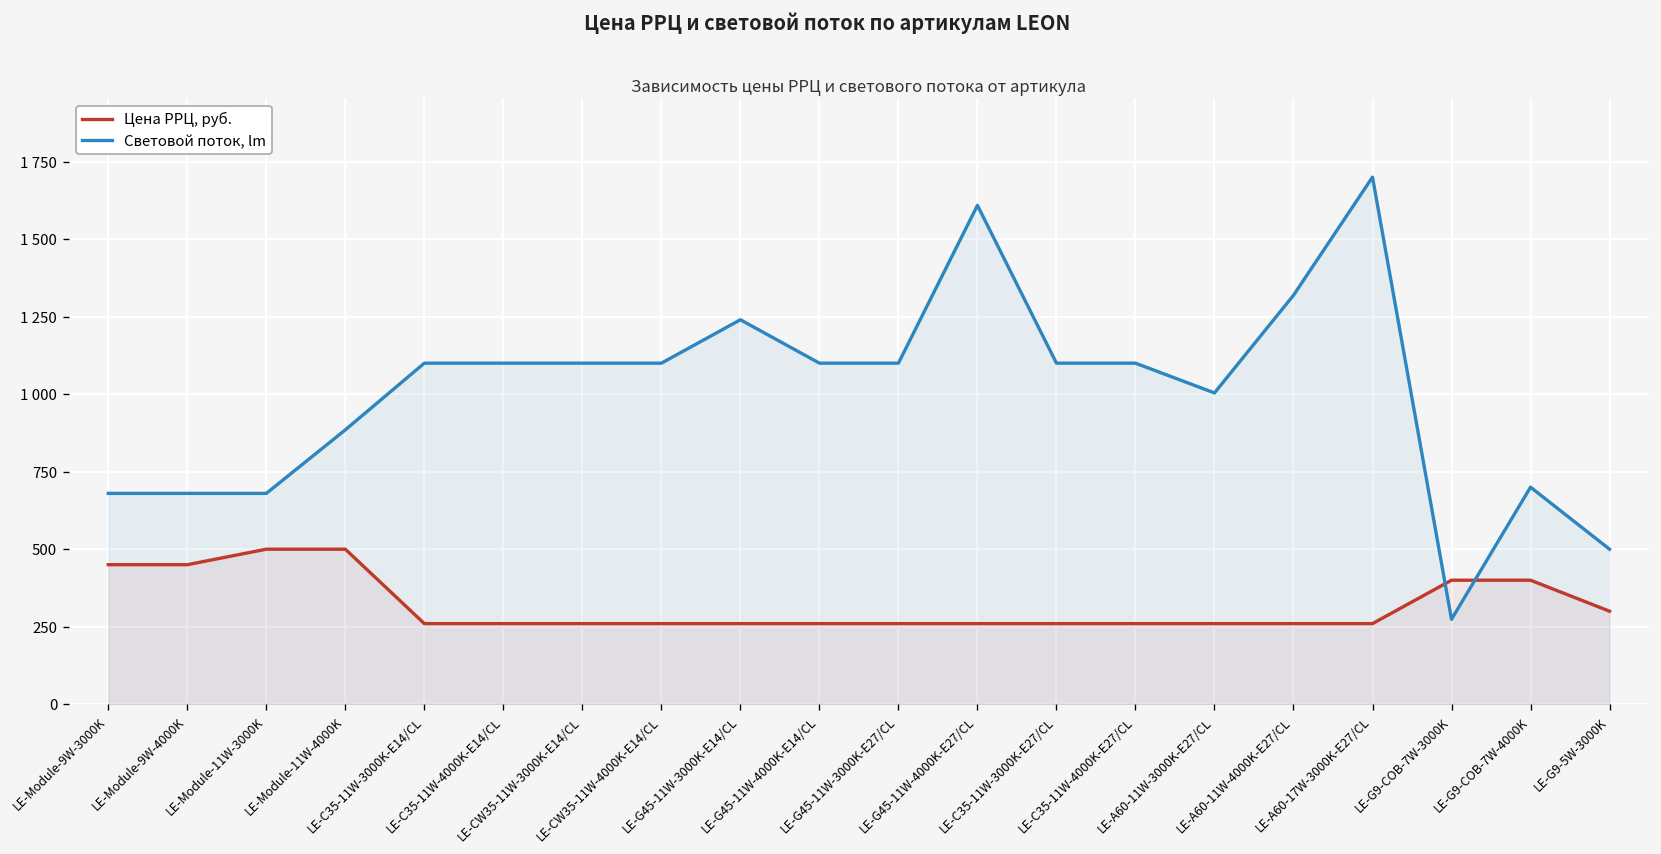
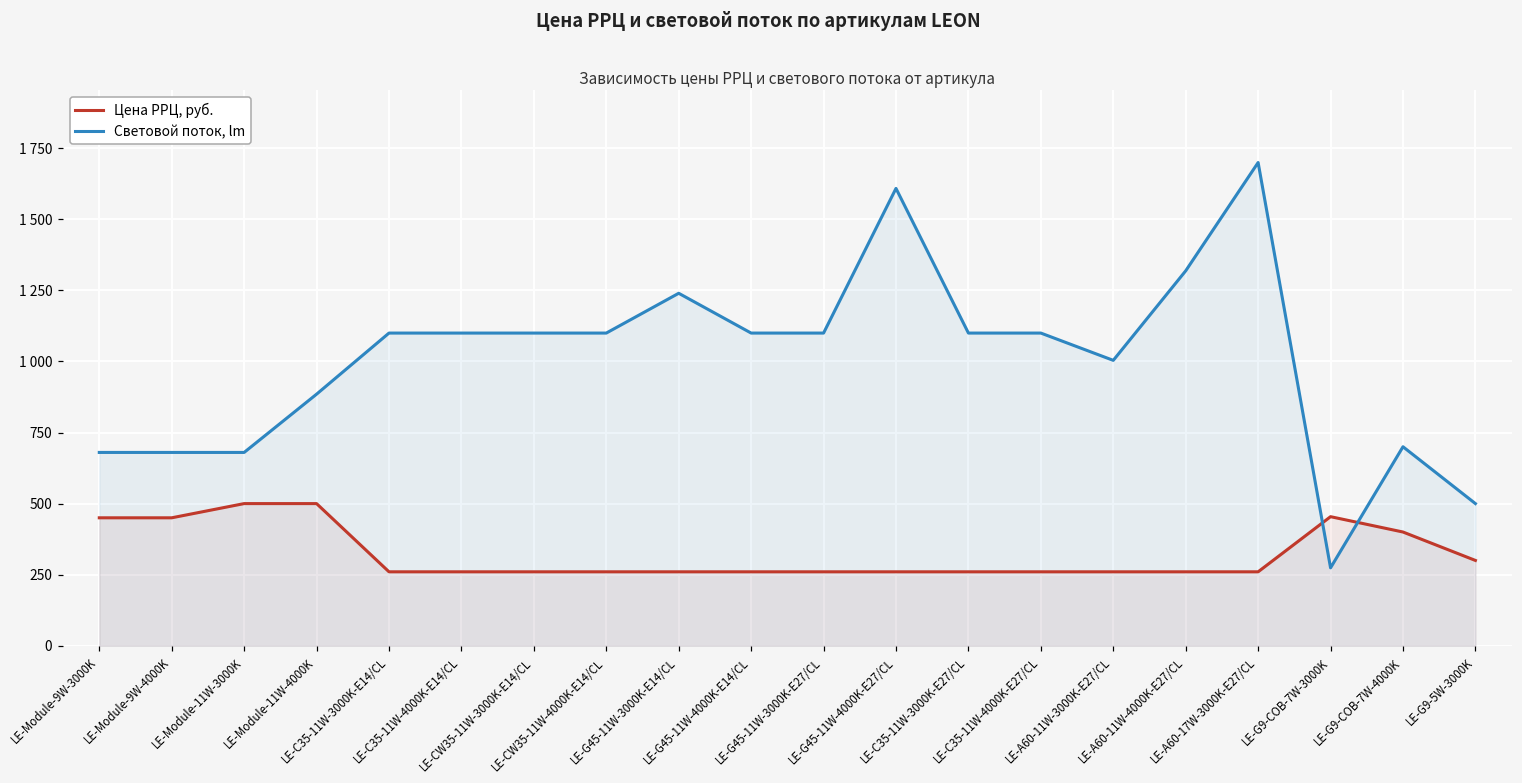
Цена РРЦ, руб., LE-G9-COB-7W-3000K: 400 -> 450
